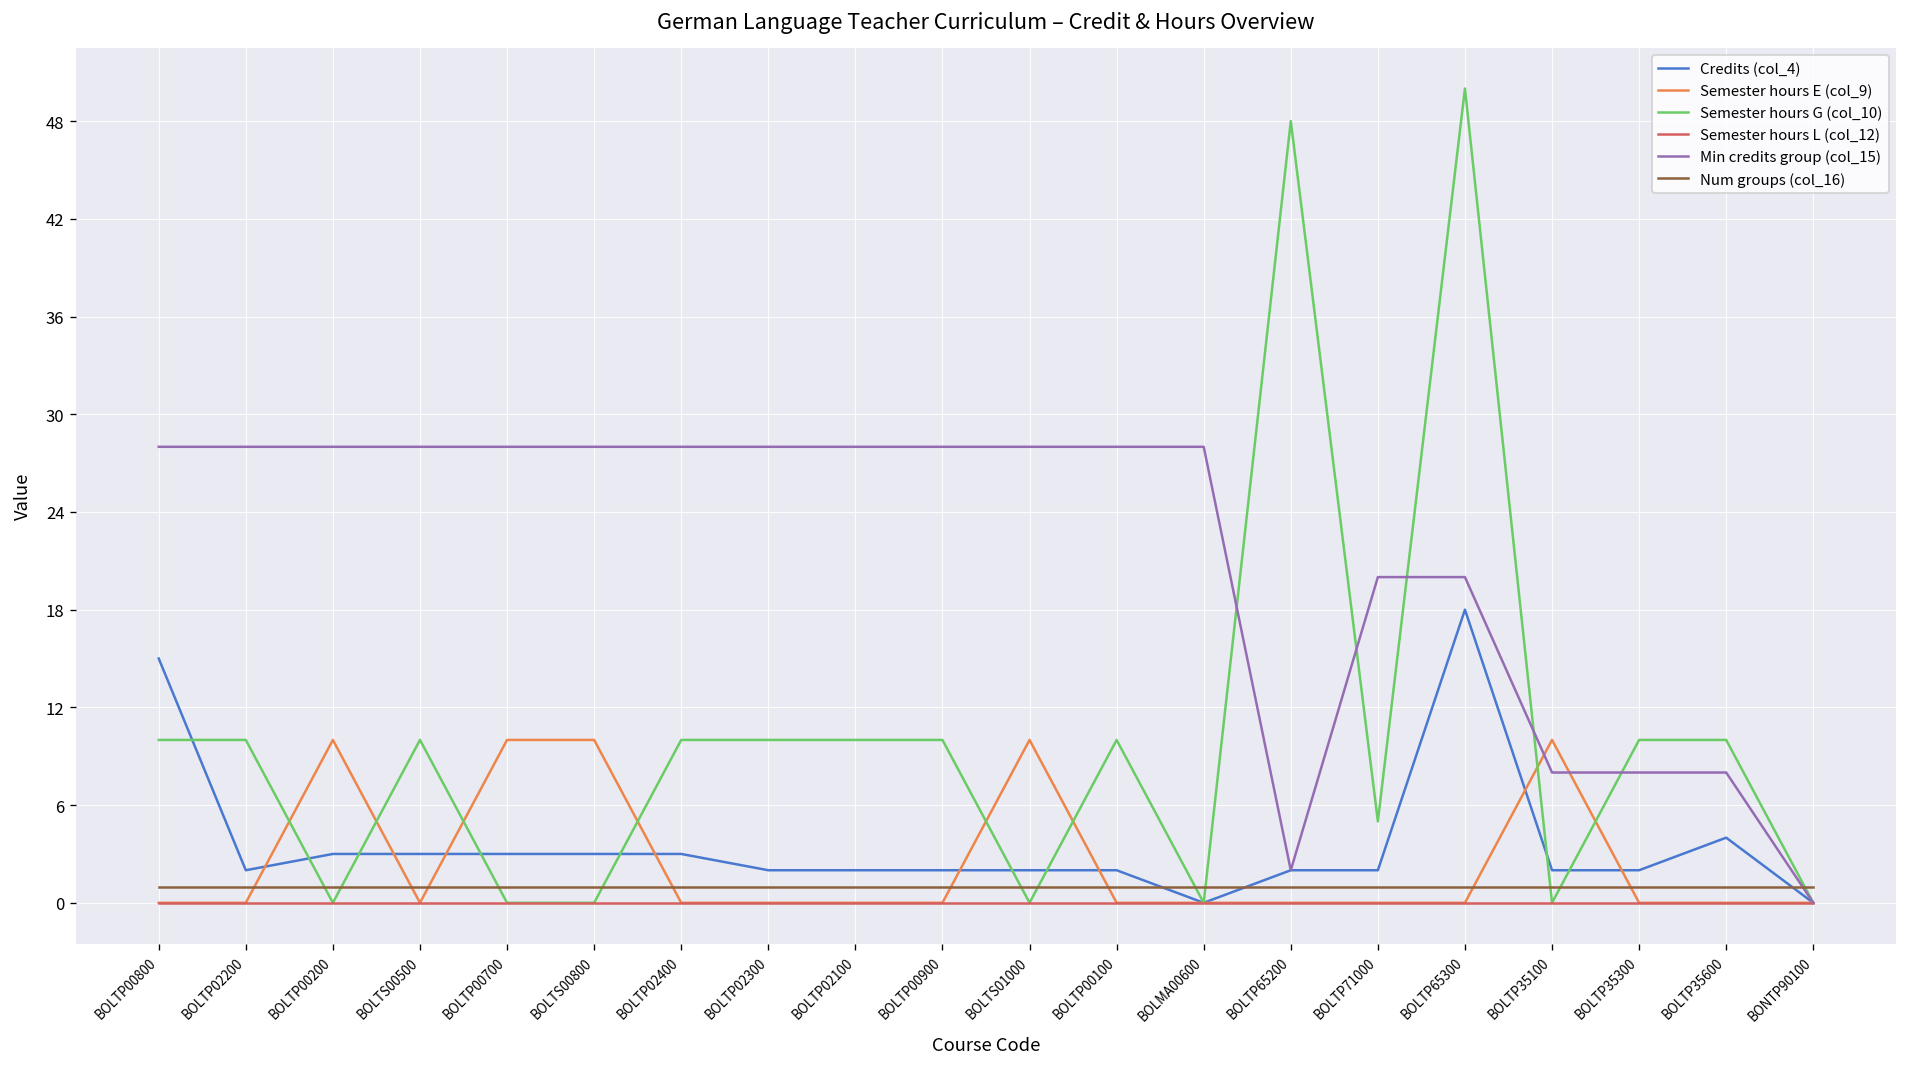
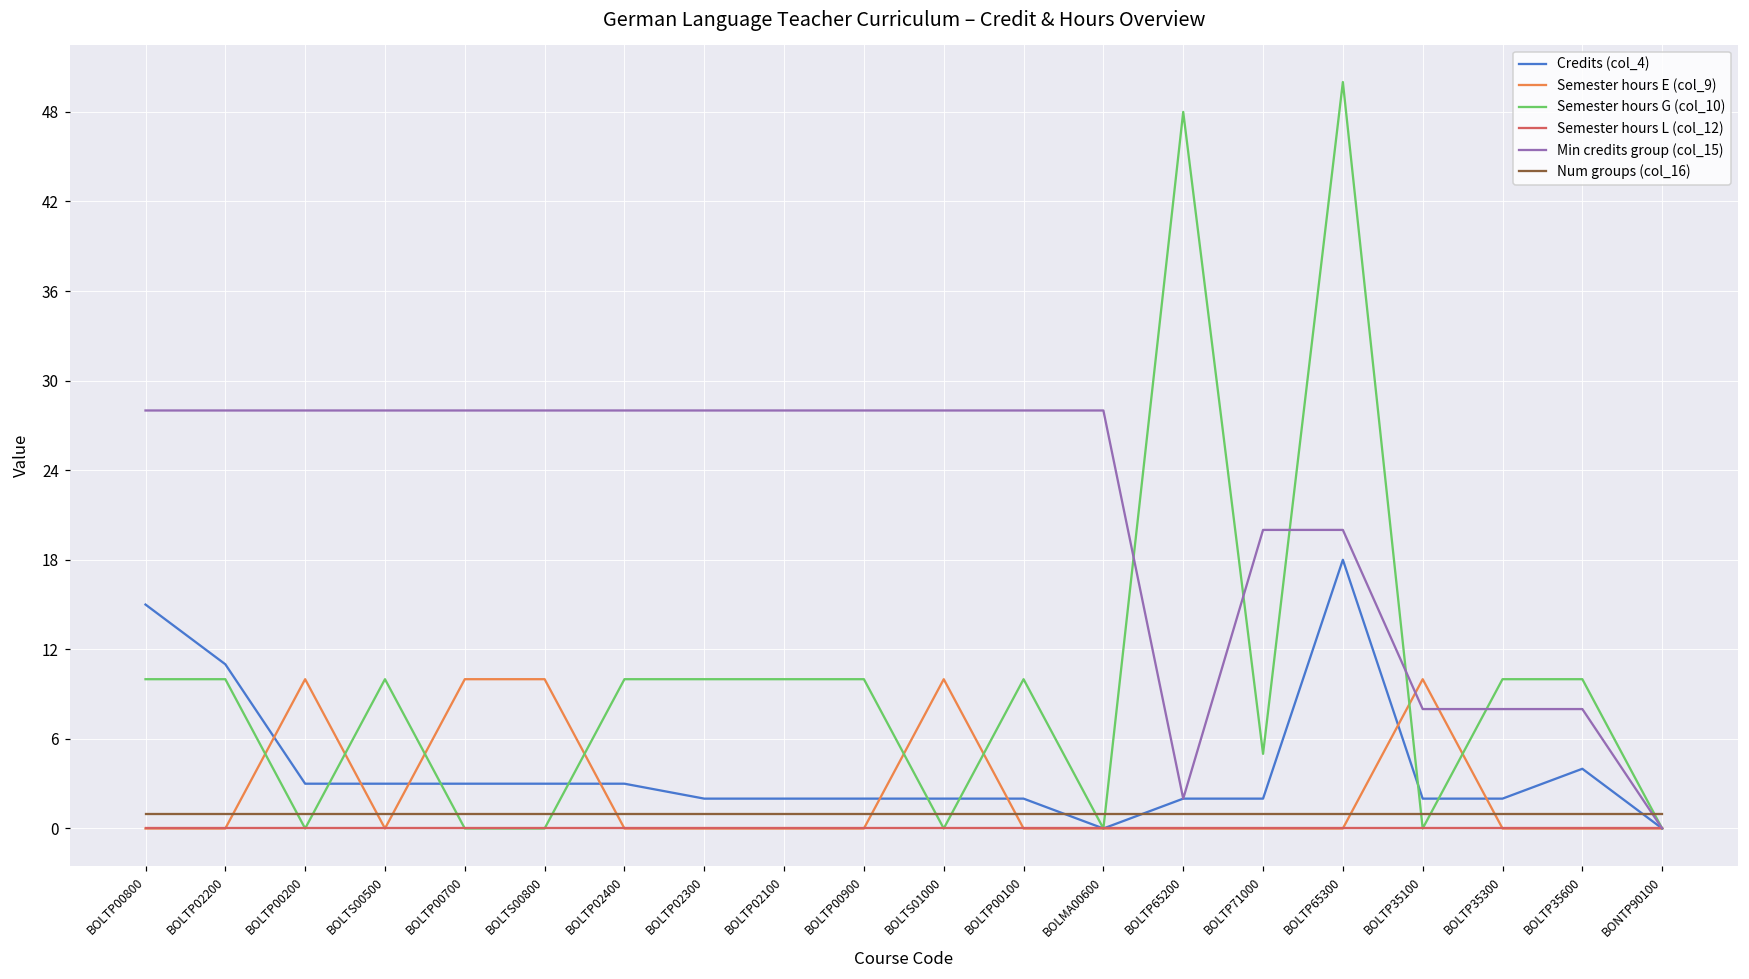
Credits (col_4), BOLTP02200: 2 -> 11
